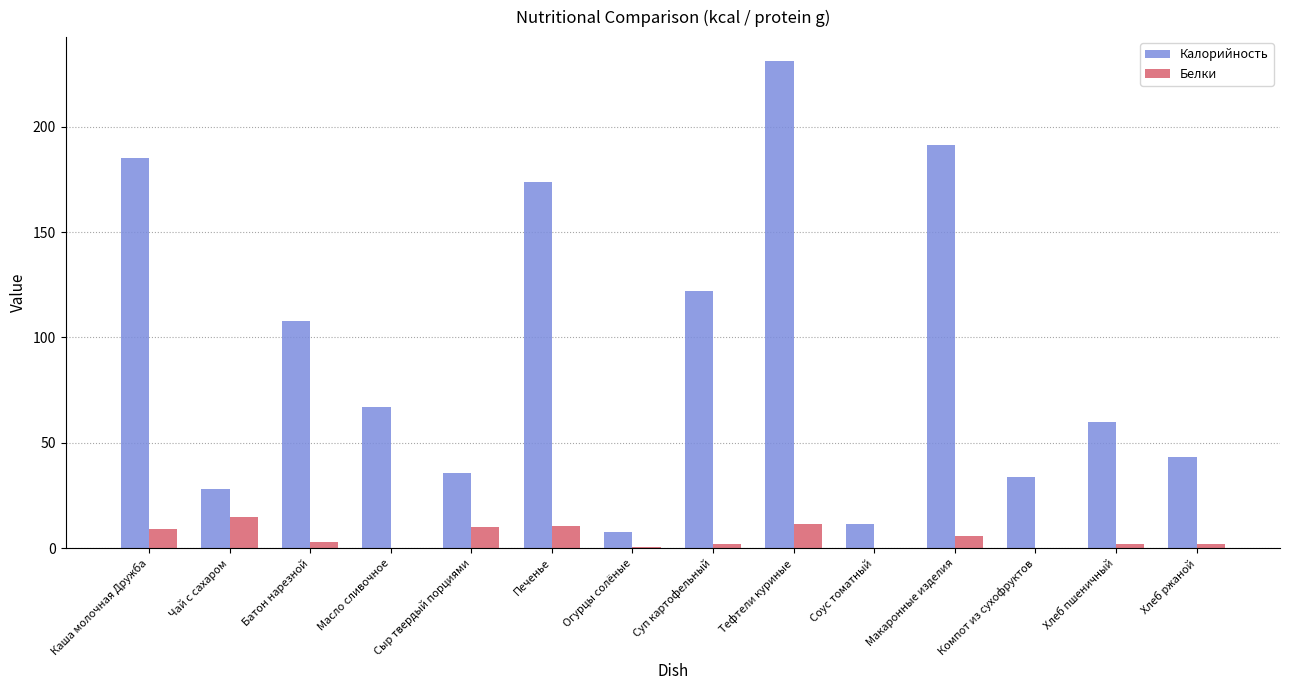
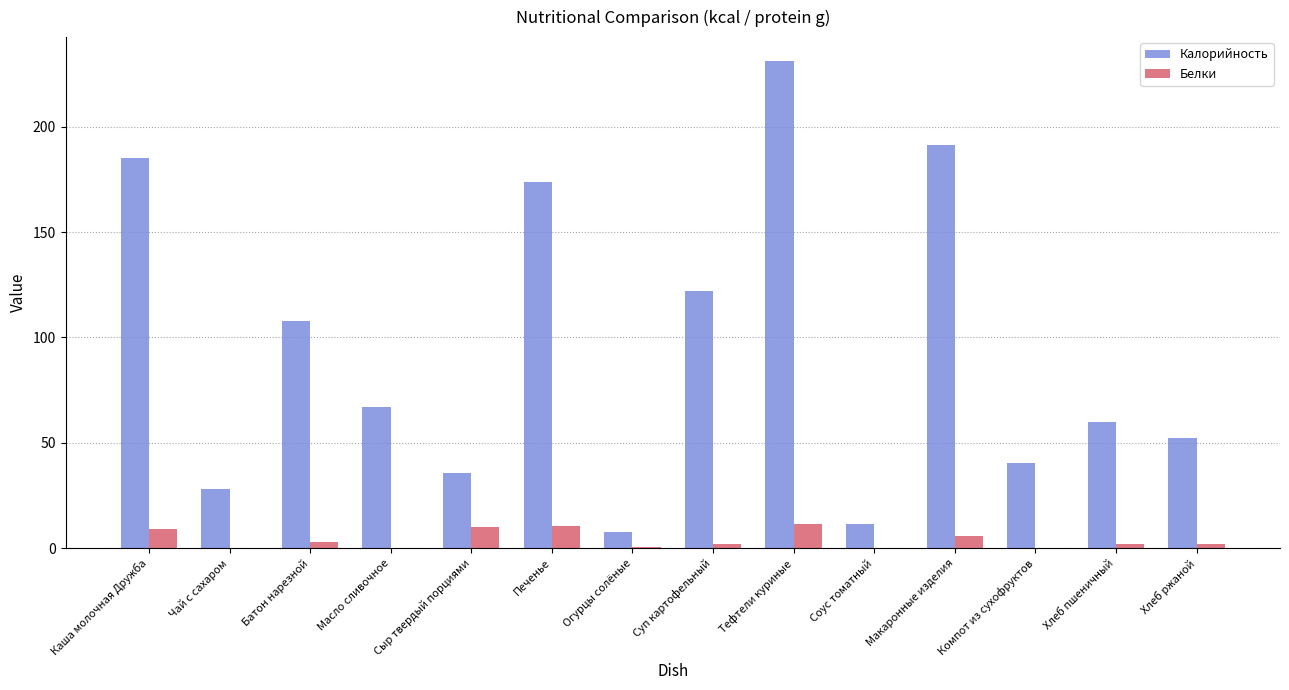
Белки, Чай с сахаром: 15 -> 0
Калорийность, Компот из сухофруктов: 34 -> 40
Калорийность, Хлеб ржаной: 43 -> 52
